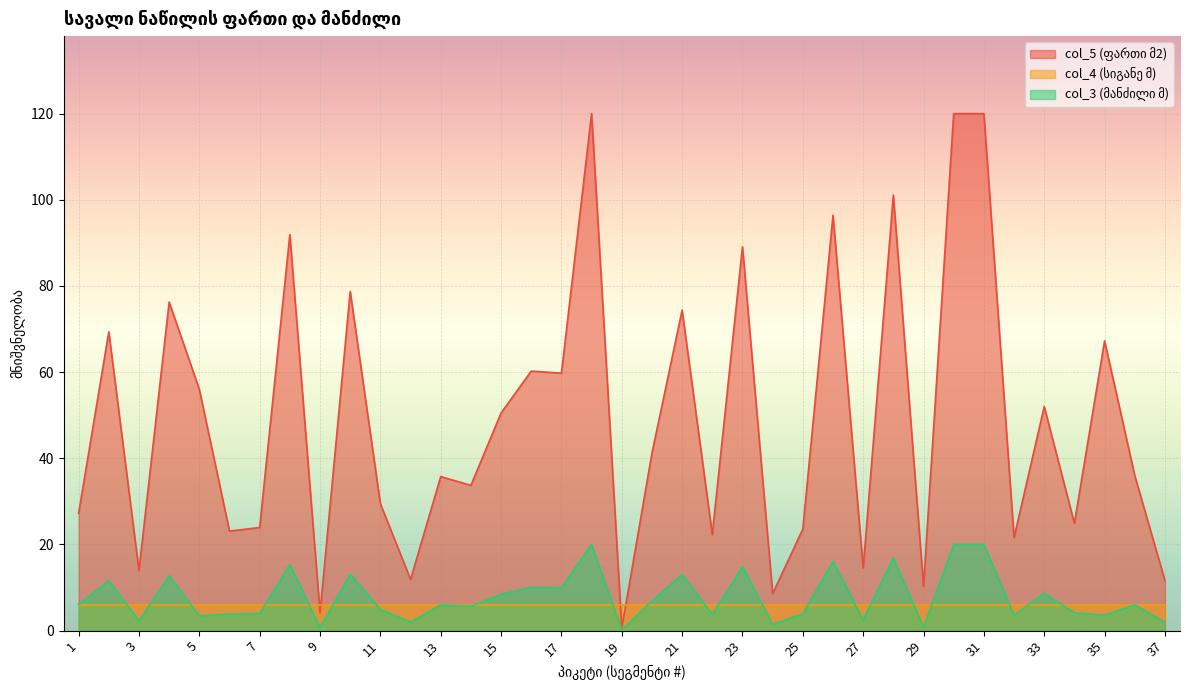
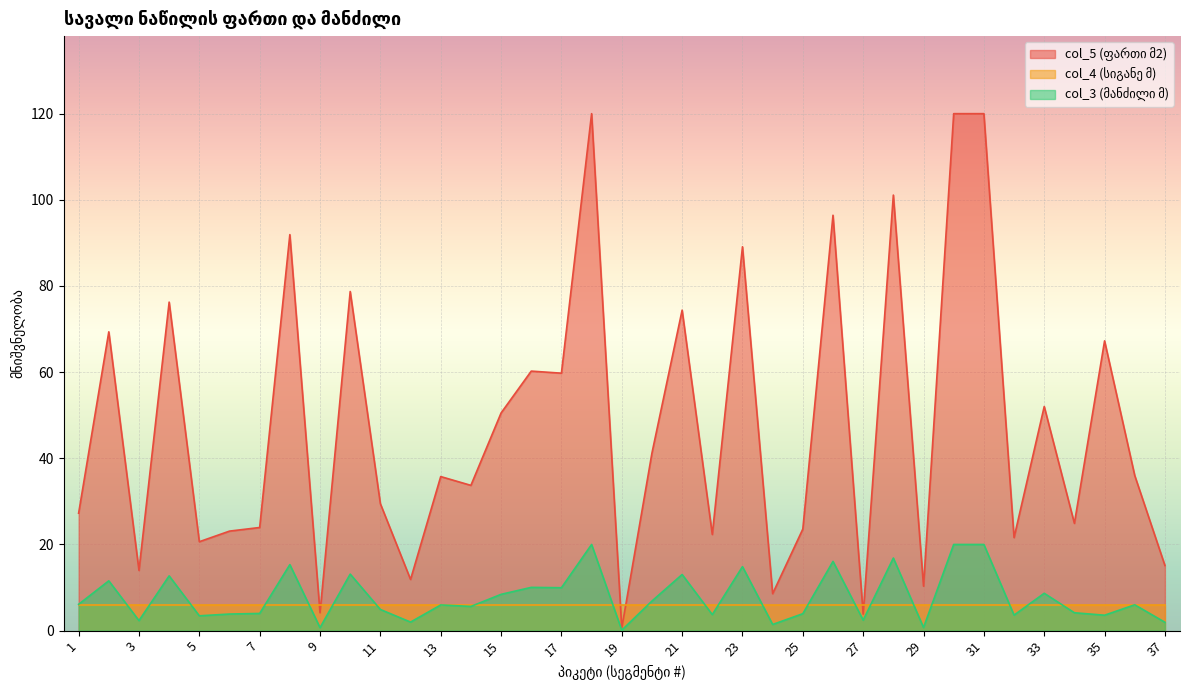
col_5 (ფართი მ2), 5: 56 -> 21
col_5 (ფართი მ2), 27: 15 -> 4
col_5 (ფართი მ2), 37: 12 -> 15
